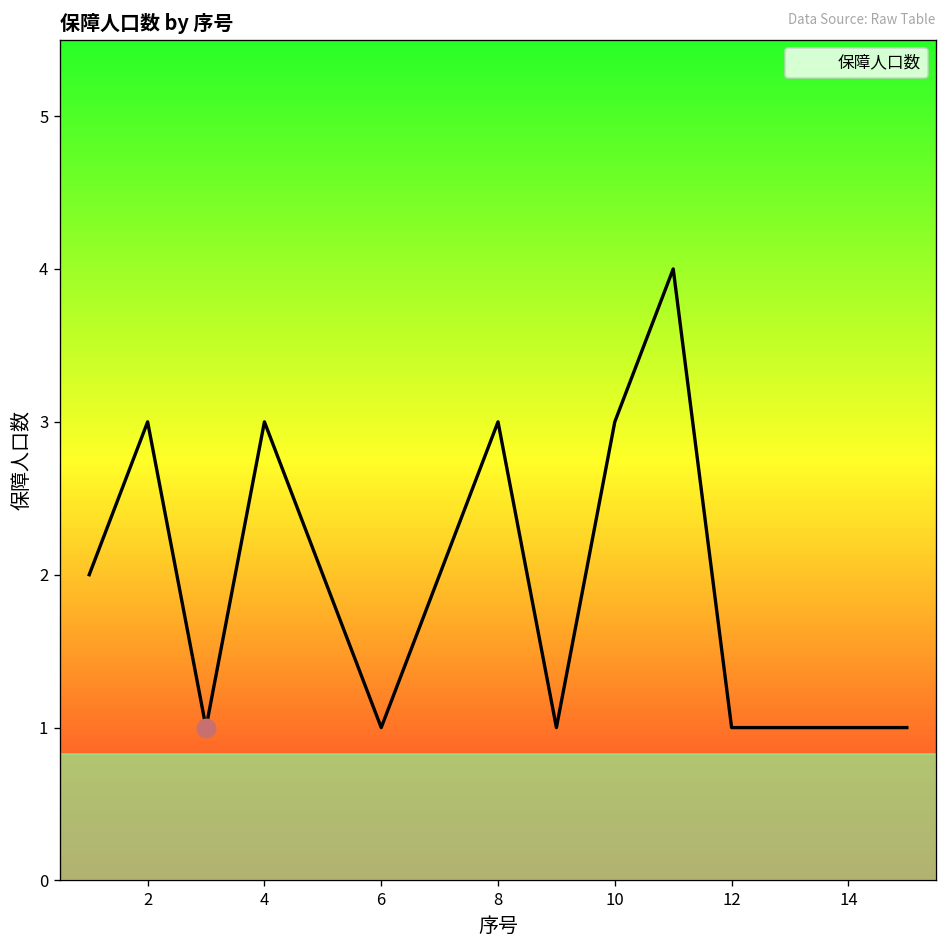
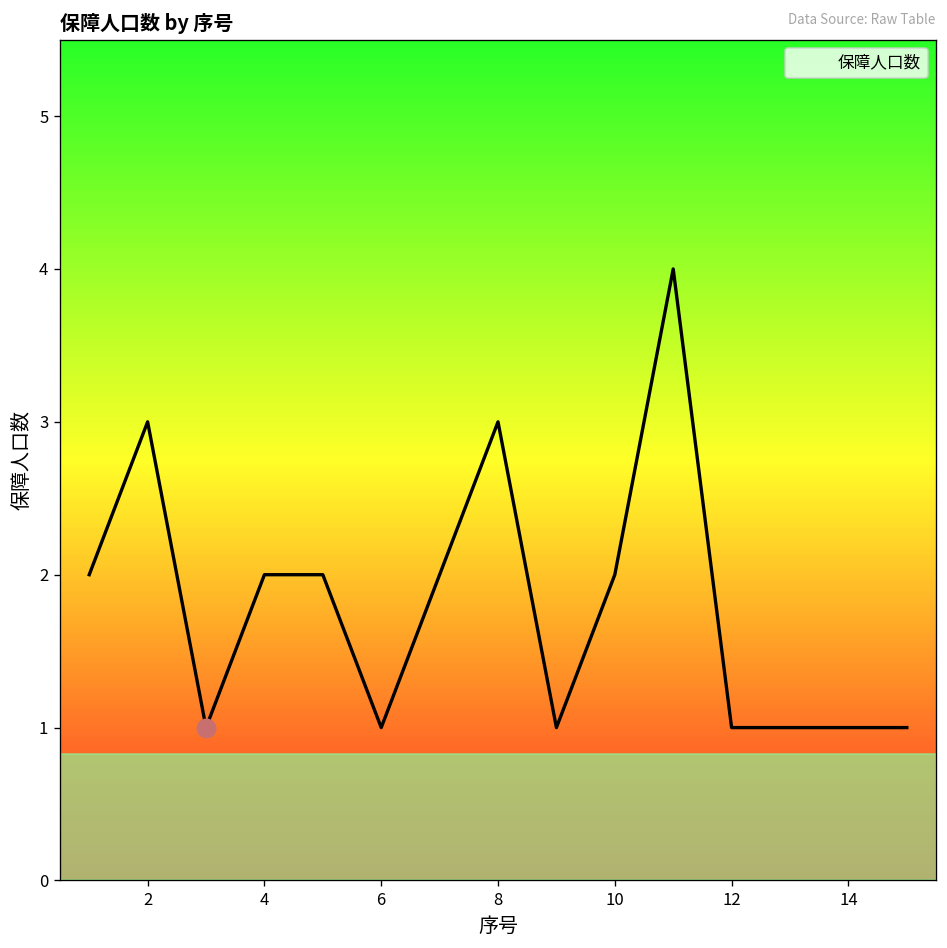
保障人口数, 4: 3 -> 2
保障人口数, 10: 3 -> 2
